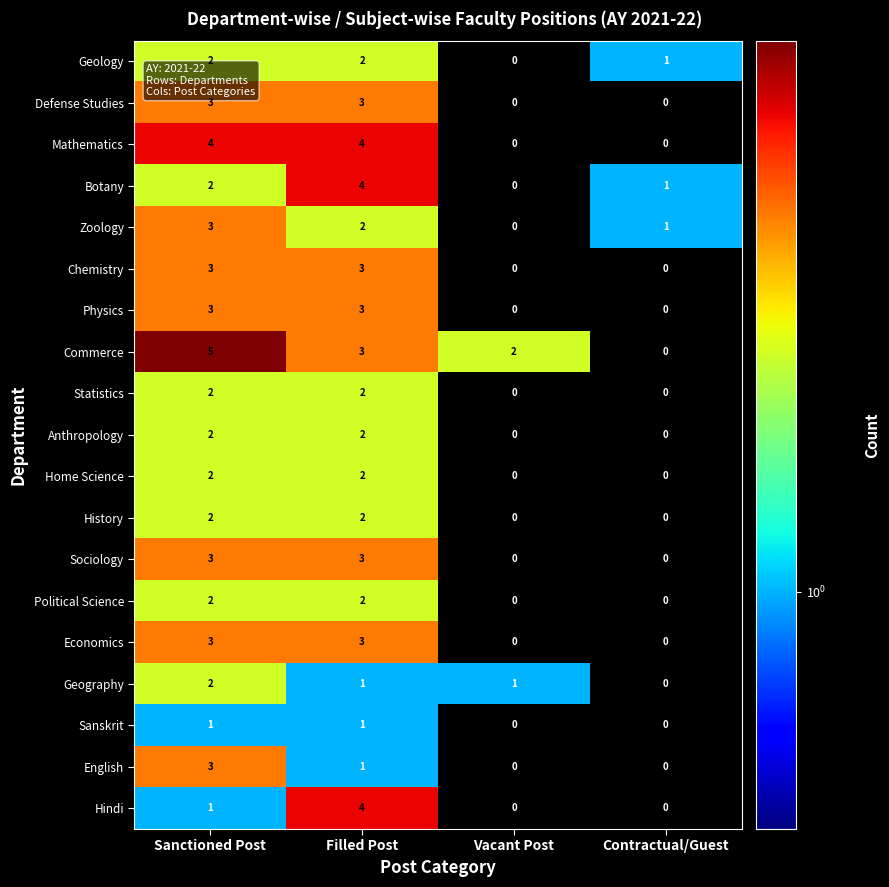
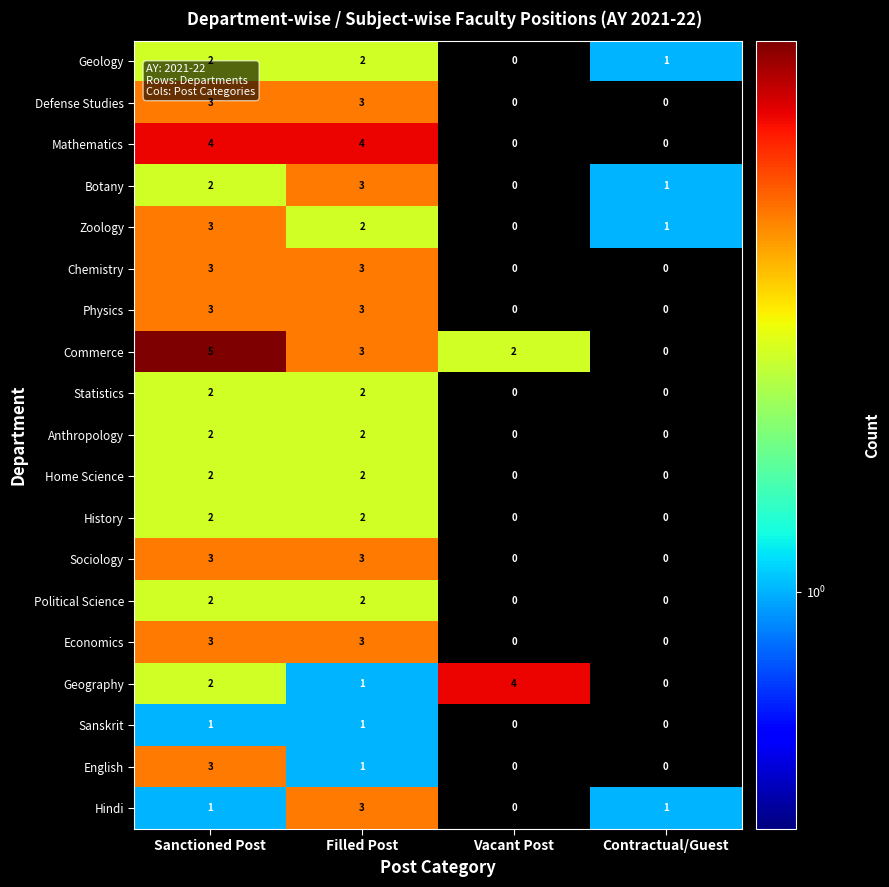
Botany, Filled Post: 4 -> 3
Geography, Vacant Post: 1 -> 4
Hindi, Filled Post: 4 -> 3
Hindi, Contractual/Guest: 0 -> 1
